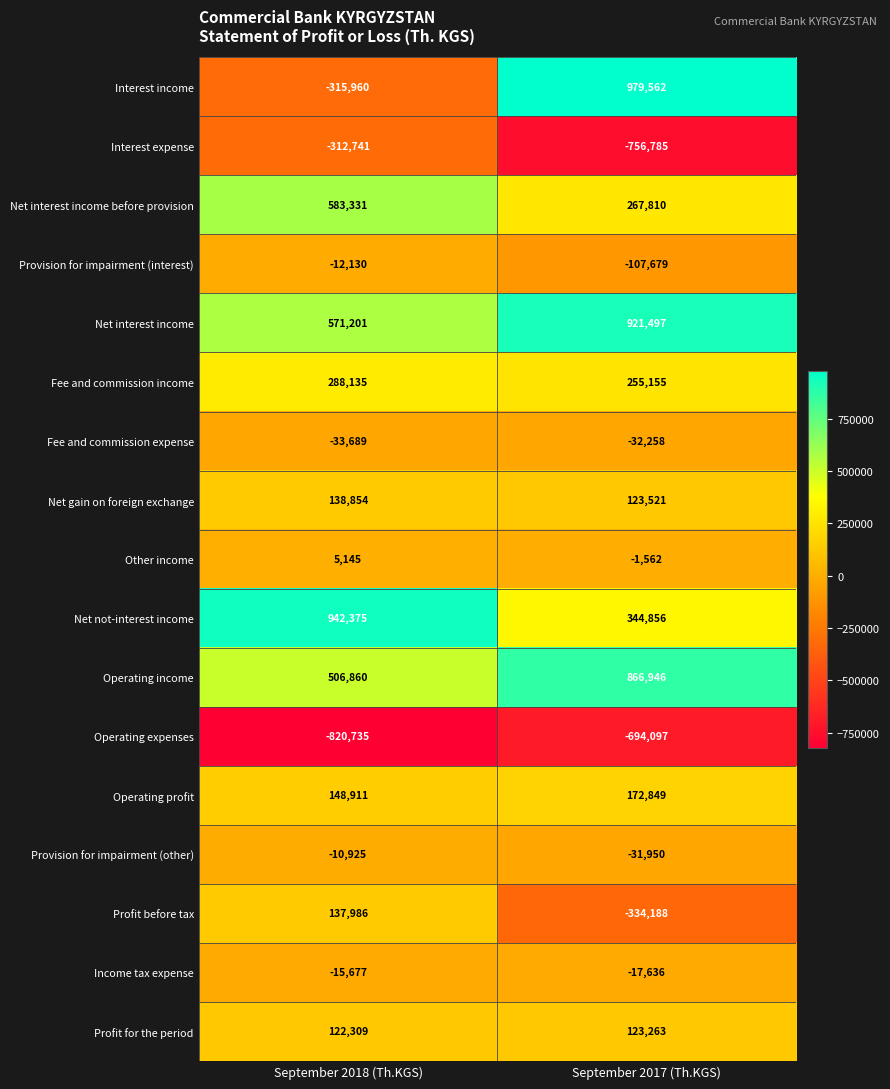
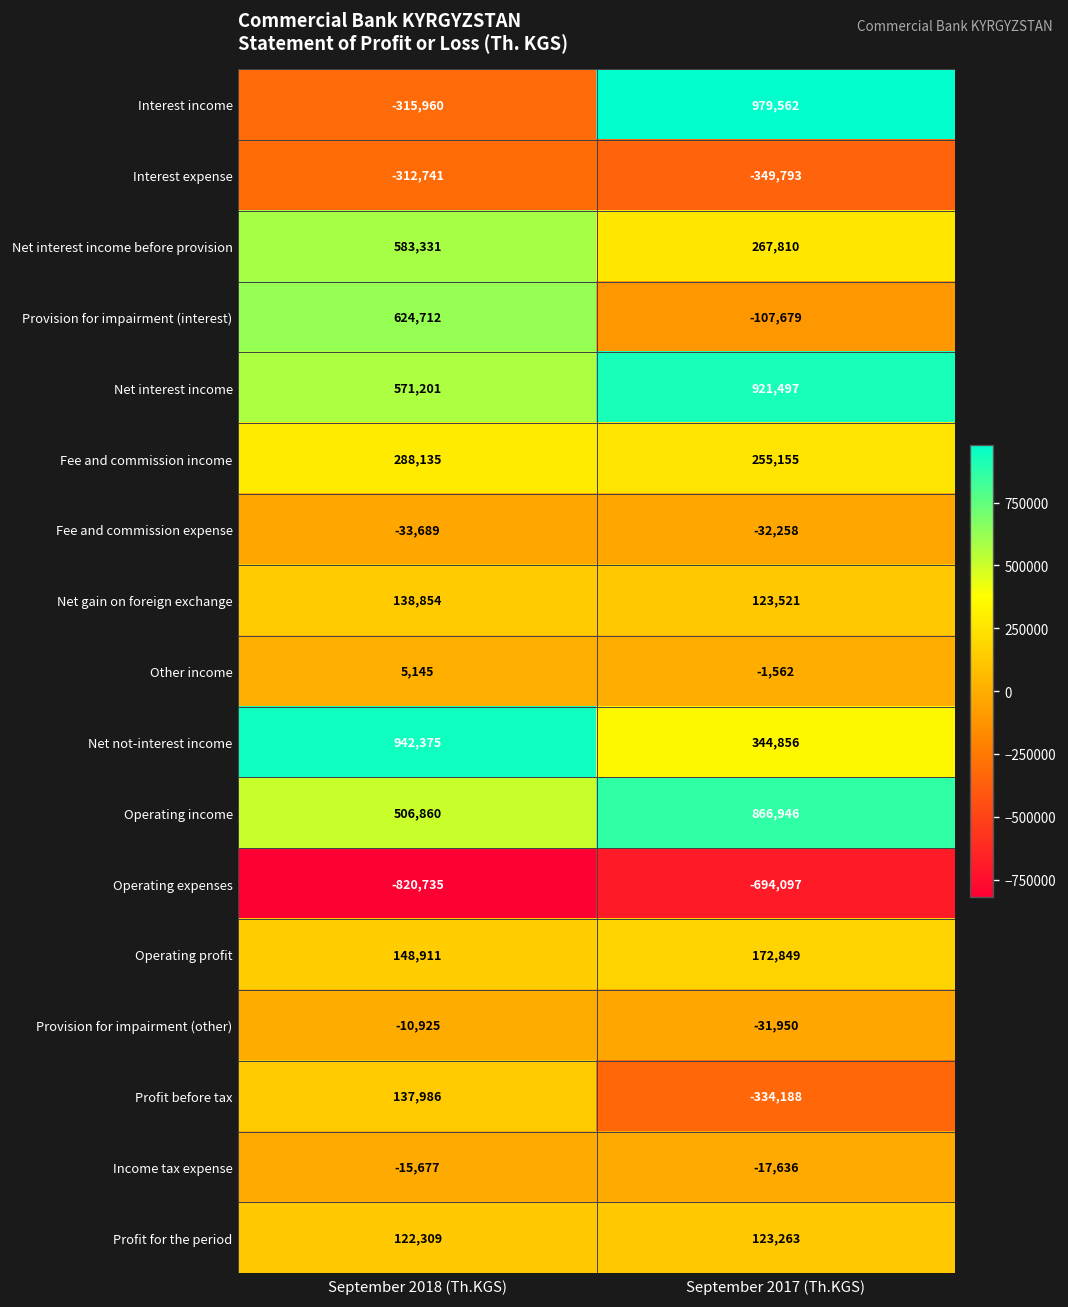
Interest expense, September 2017 (Th.KGS): -756,785 -> -349,793
Provision for impairment (interest), September 2018 (Th.KGS): -12,130 -> 624,712
